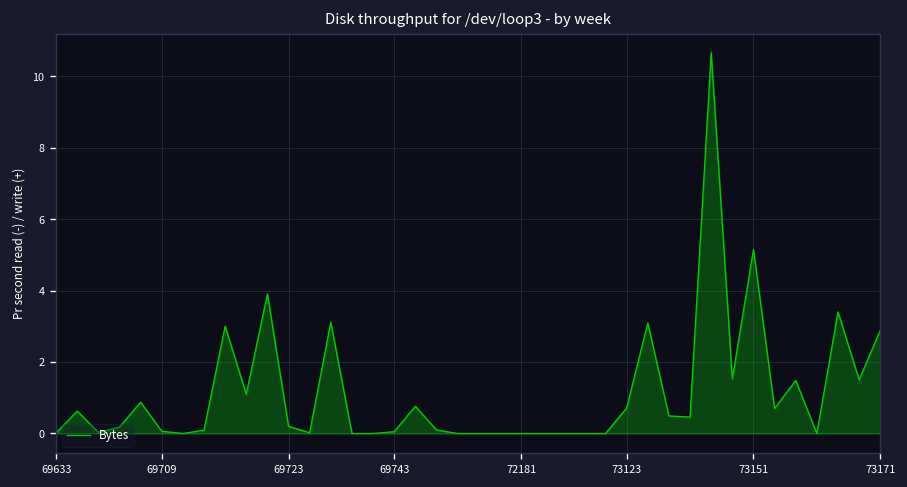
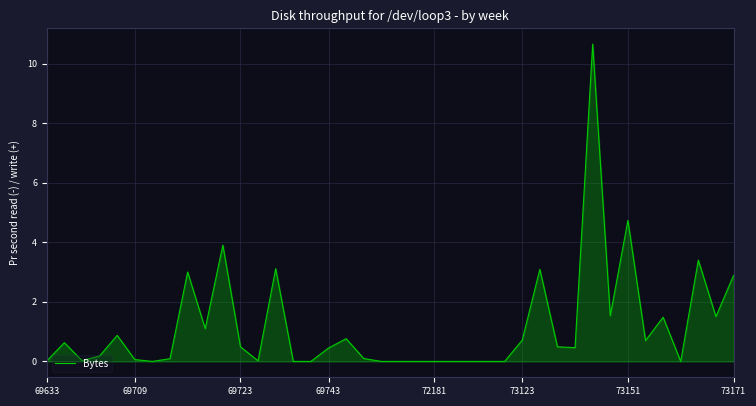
69723: 0.2 -> 0.5
69743: 0.0 -> 0.4
73151: 5.2 -> 4.7
